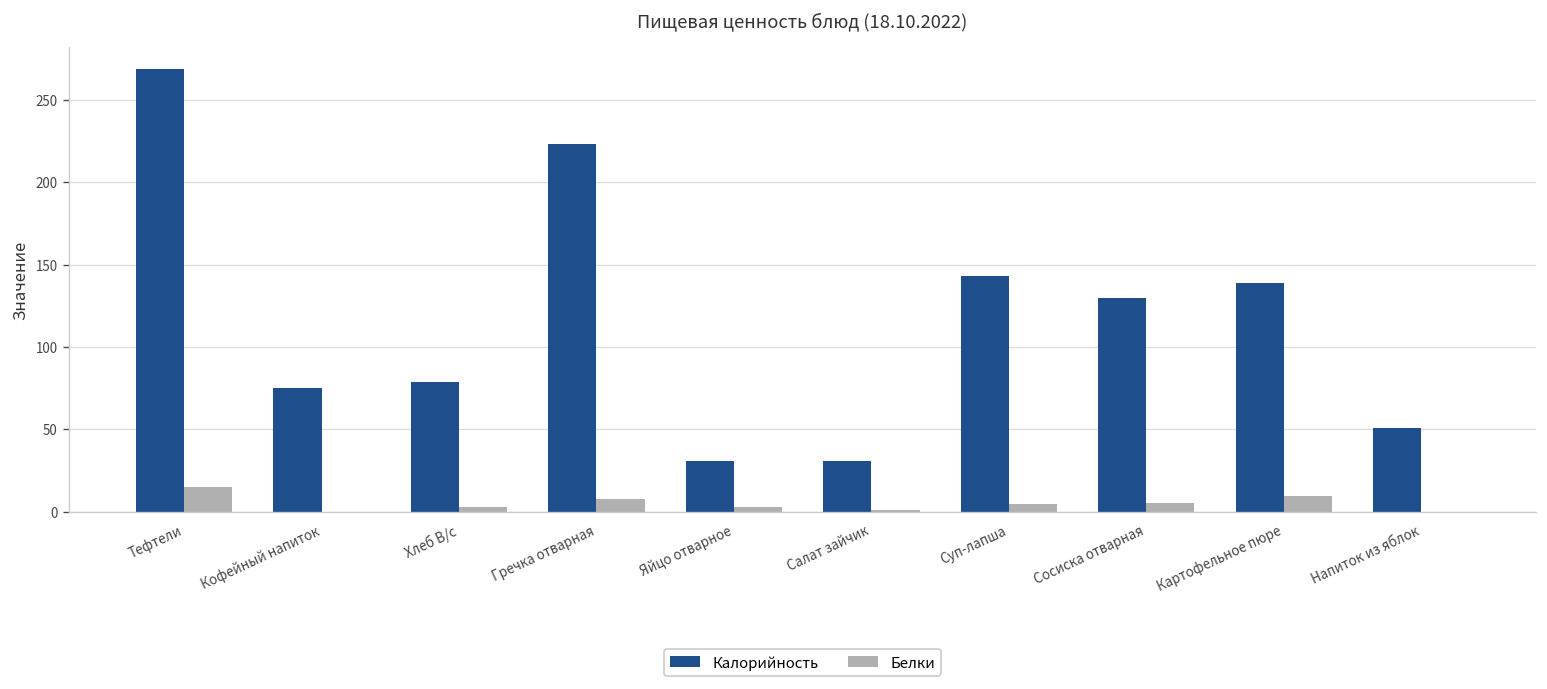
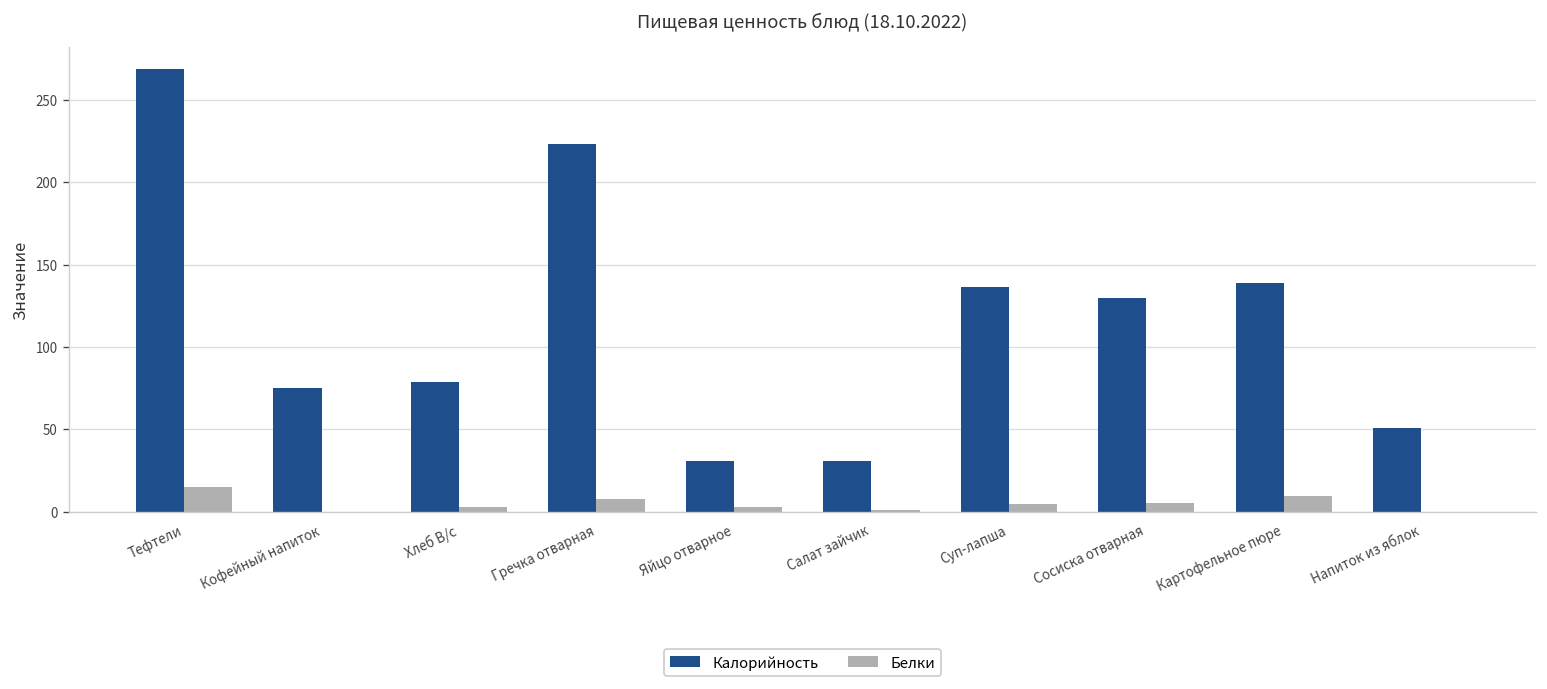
Калорийность, Суп-лапша: 143 -> 136
